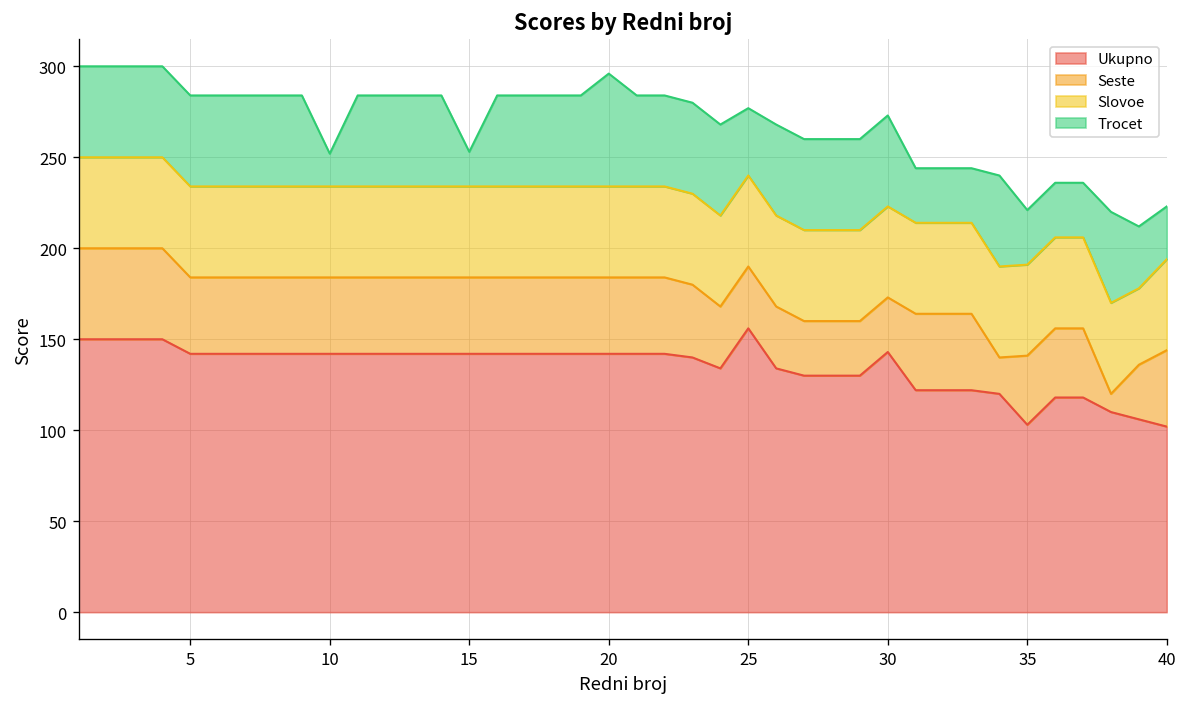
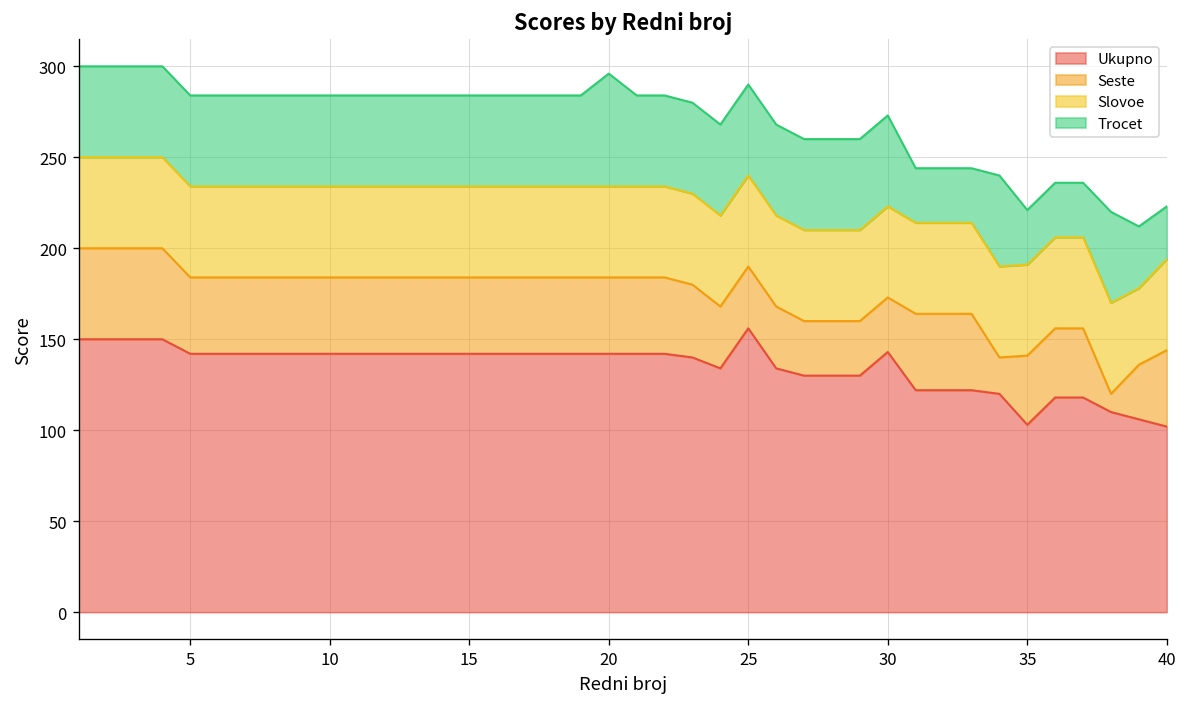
Trocet, 10: 18 -> 50
Trocet, 15: 19 -> 50
Trocet, 25: 37 -> 50
